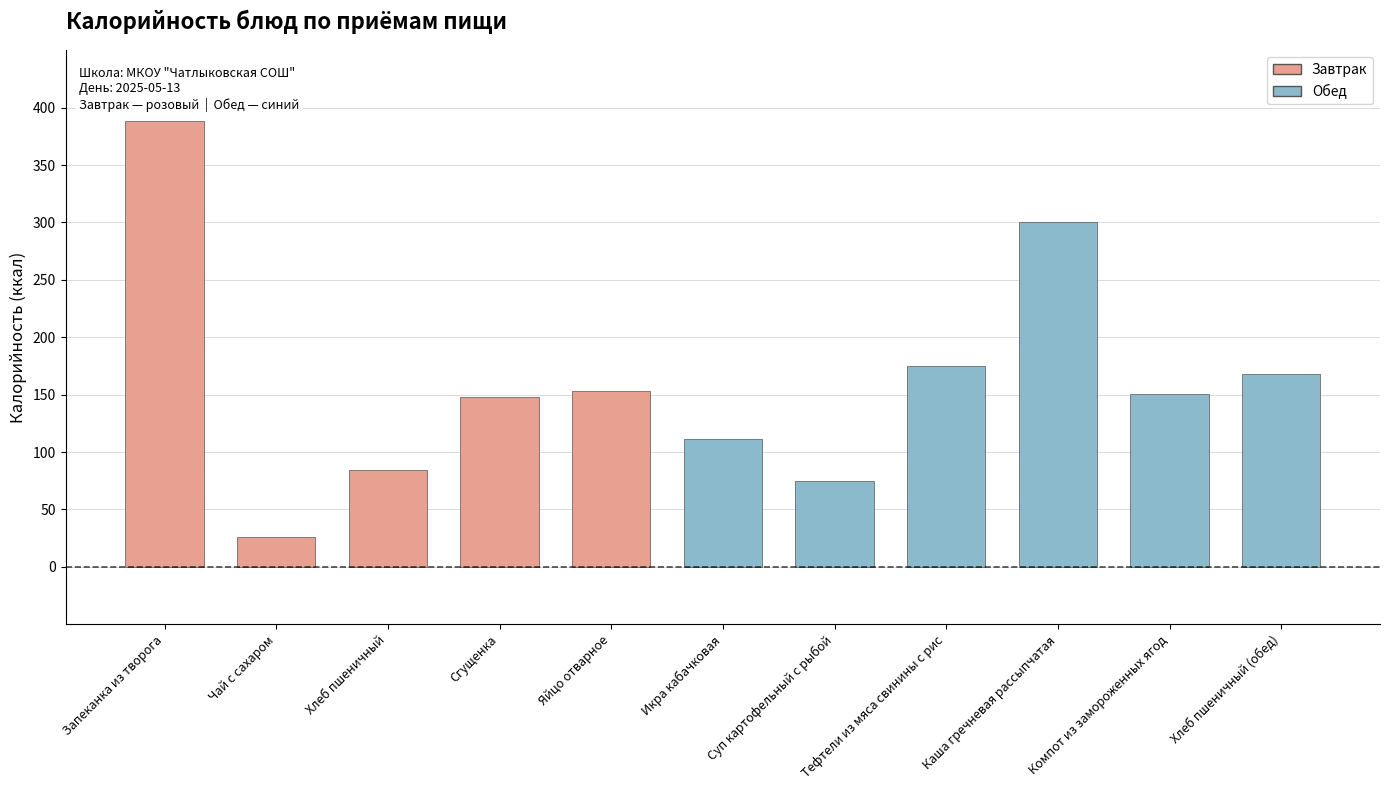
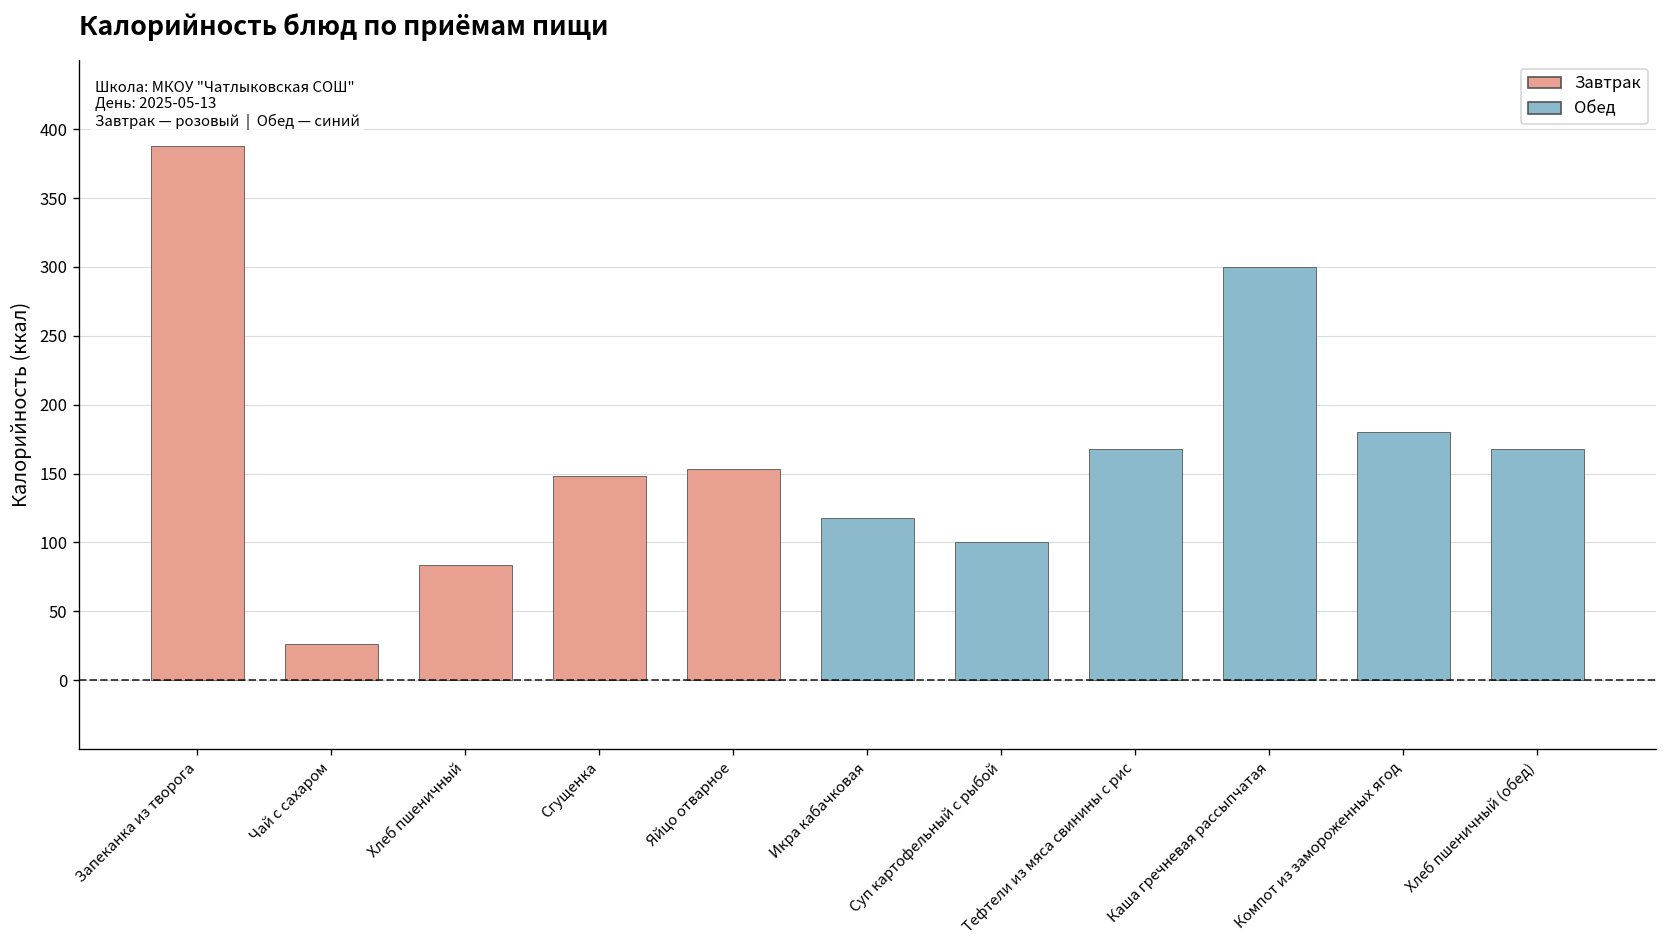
Икра кабачковая: 111 -> 118
Суп картофельный с рыбой: 75 -> 100
Тефтели из мяса свинины с рис: 175 -> 168
Компот из замороженных ягод: 151 -> 180
